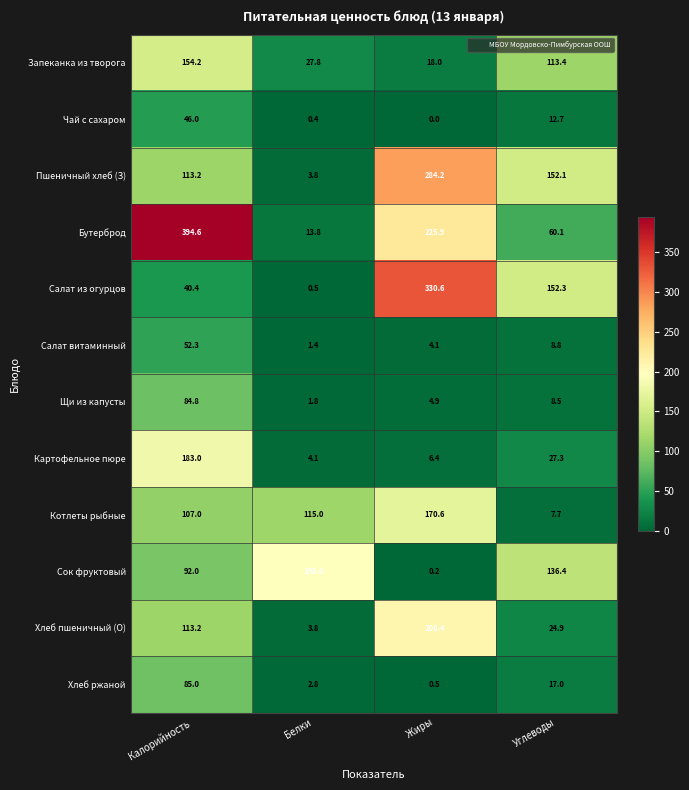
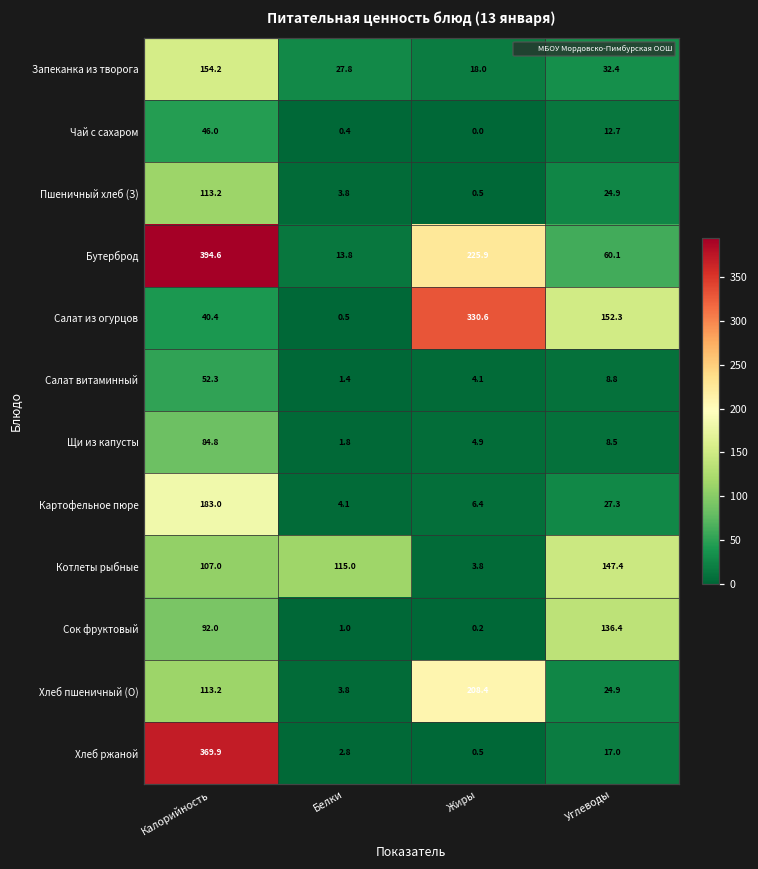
Запеканка из творога, Углеводы: 113.4 -> 32.4
Пшеничный хлеб (З), Жиры: 284.2 -> 0.5
Пшеничный хлеб (З), Углеводы: 152.1 -> 24.9
Котлеты рыбные, Жиры: 170.6 -> 3.8
Котлеты рыбные, Углеводы: 7.7 -> 147.4
Сок фруктовый, Белки: 198.0 -> 1.0
Хлеб ржаной, Калорийность: 85.0 -> 369.9
